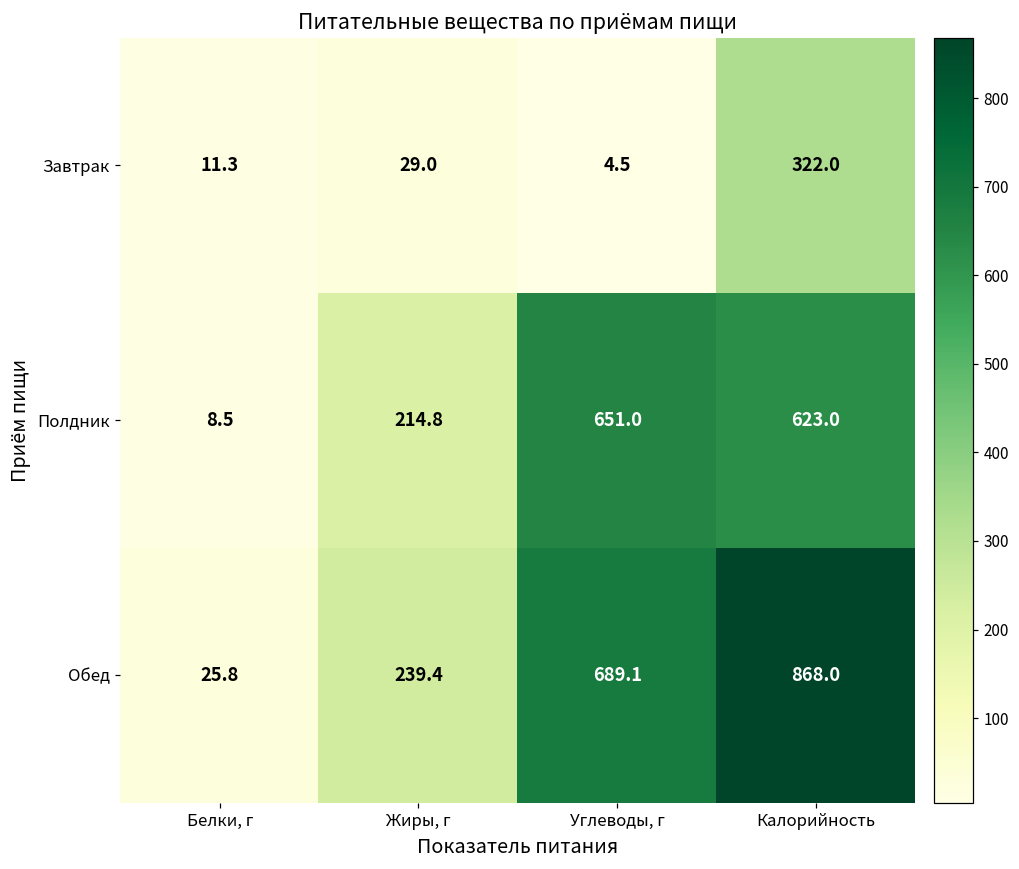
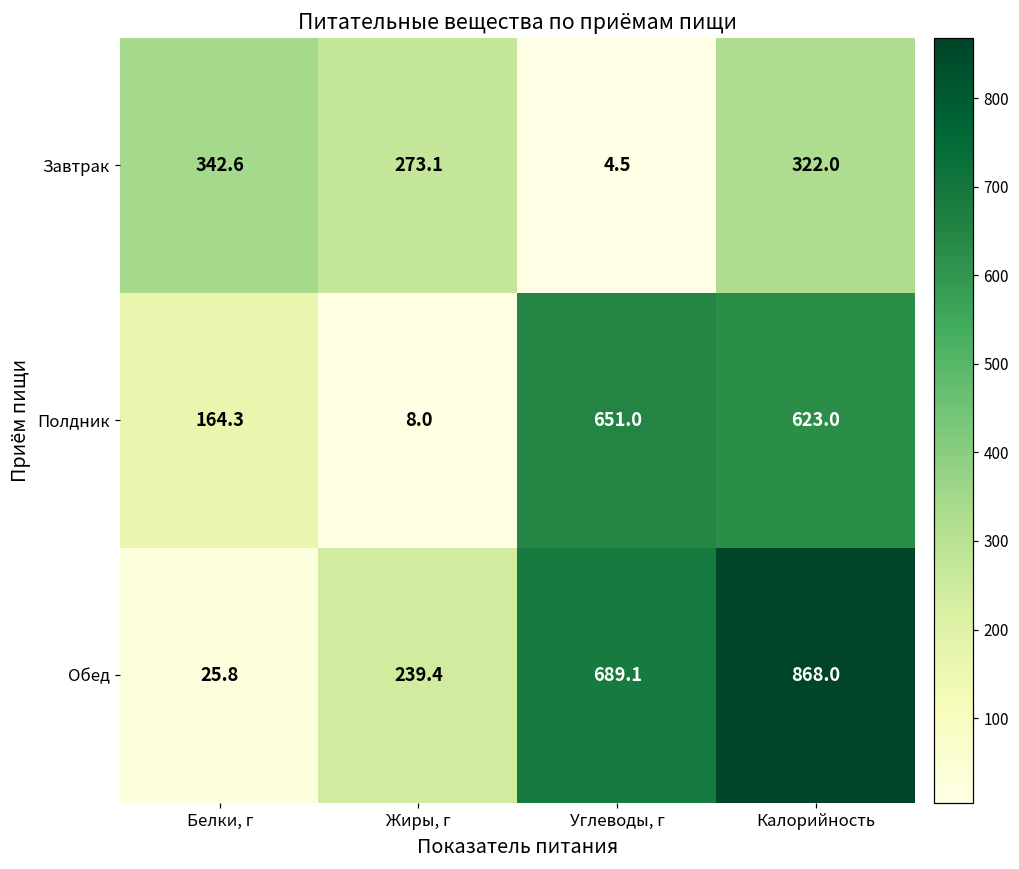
Завтрак, Белки, г: 11.3 -> 342.6
Завтрак, Жиры, г: 29.0 -> 273.1
Полдник, Белки, г: 8.5 -> 164.3
Полдник, Жиры, г: 214.8 -> 8.0
